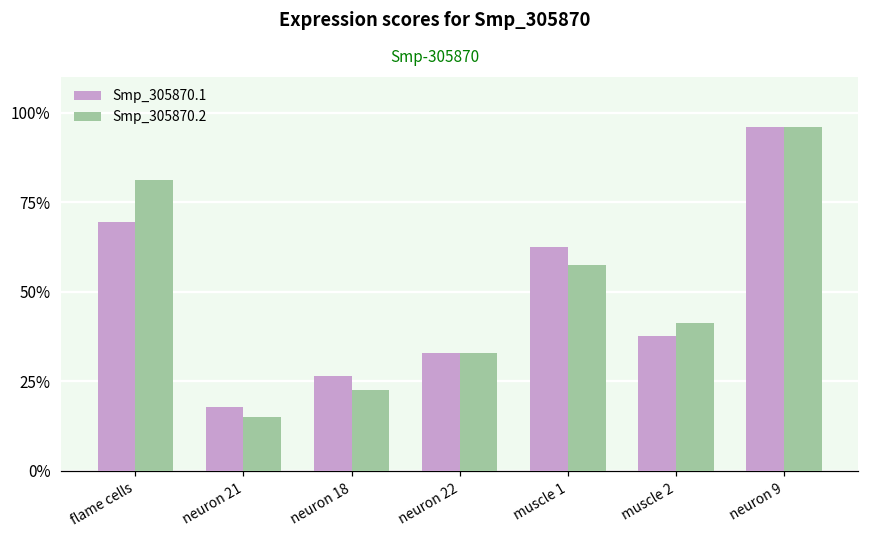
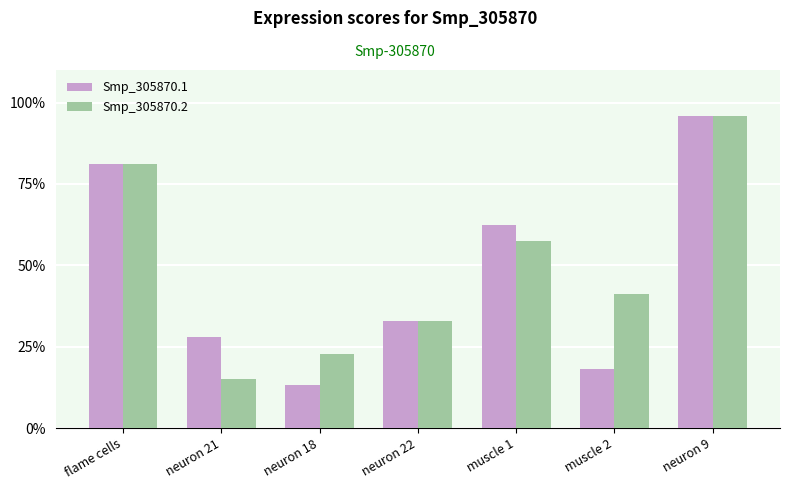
Smp_305870.1, flame cells: 70% -> 81%
Smp_305870.1, neuron 21: 18% -> 28%
Smp_305870.1, neuron 18: 26% -> 13%
Smp_305870.1, muscle 2: 38% -> 18%
